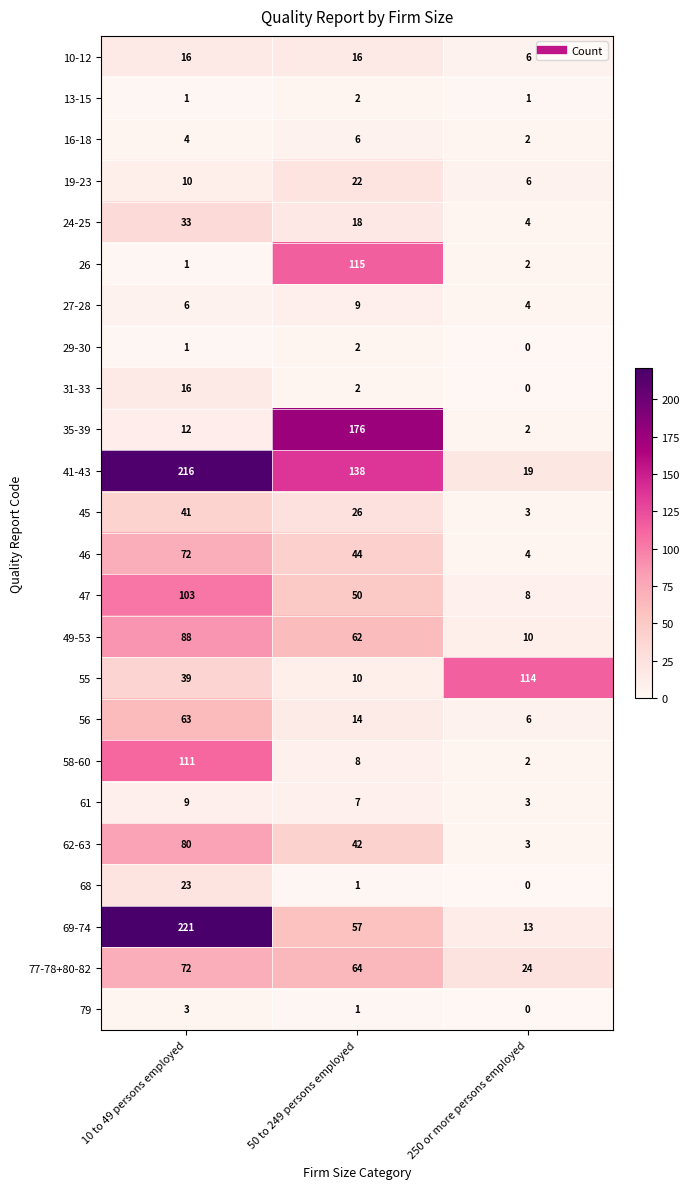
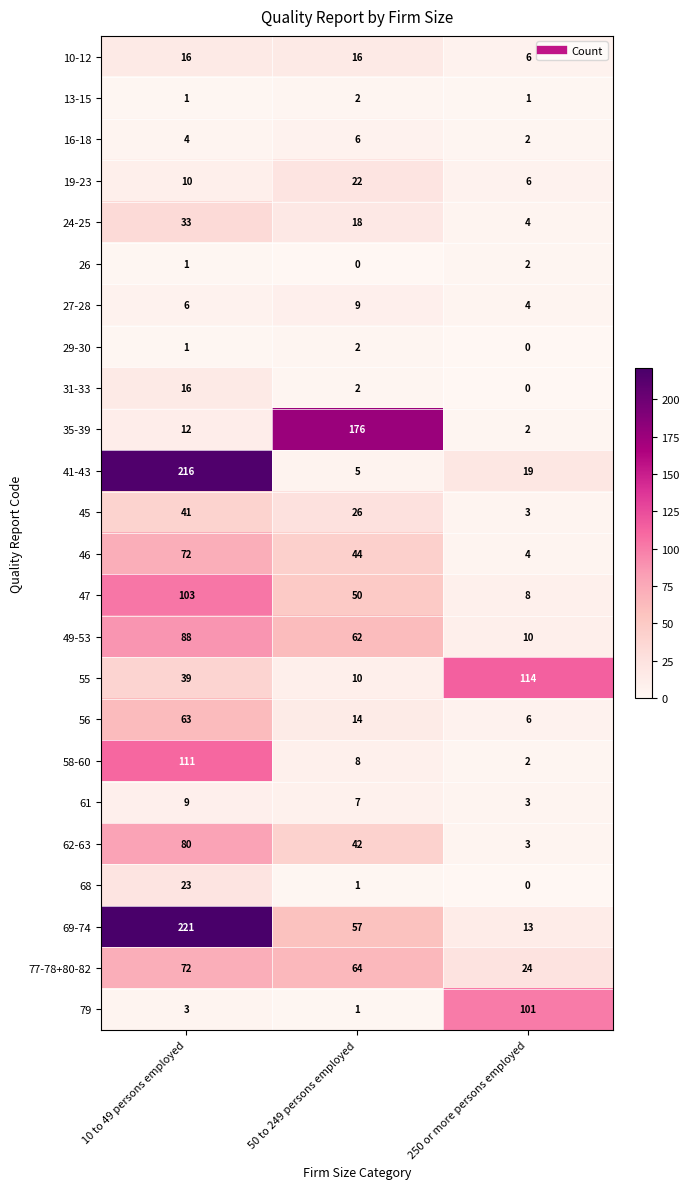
26, 50 to 249 persons employed: 115 -> 0
41-43, 50 to 249 persons employed: 138 -> 5
79, 250 or more persons employed: 0 -> 101
